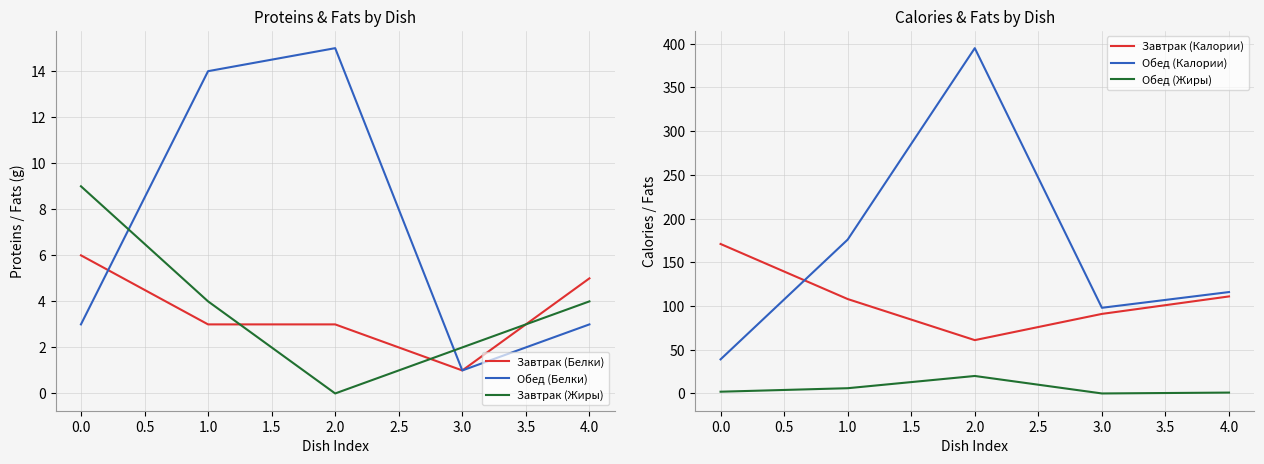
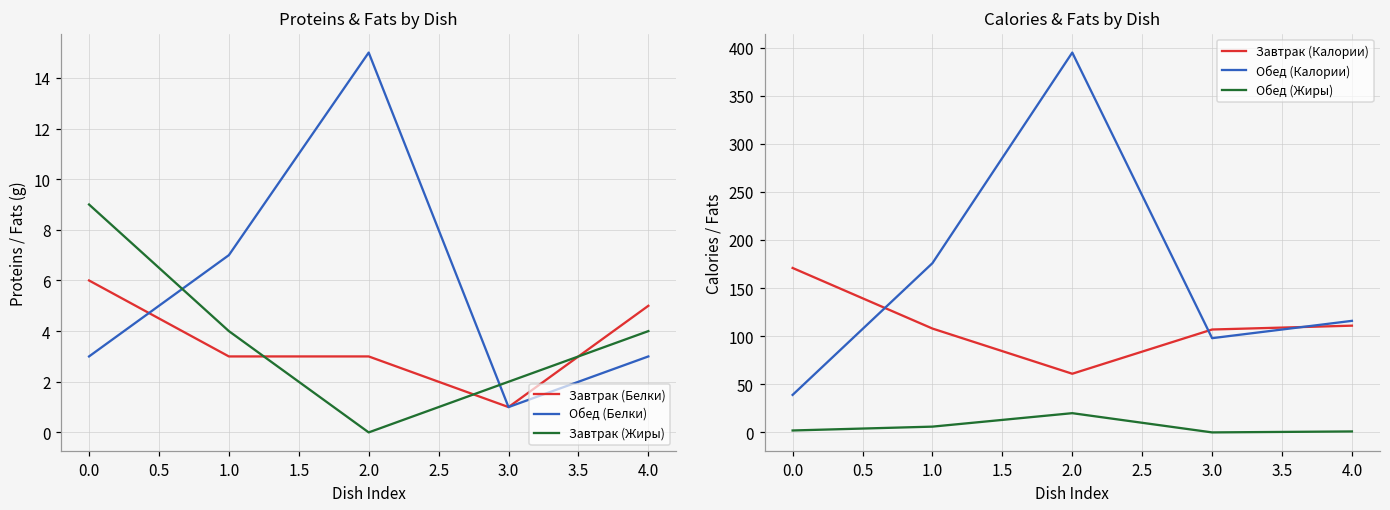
Proteins & Fats by Dish, Обед (Белки), 1.0: 14 -> 7
Calories & Fats by Dish, Завтрак (Калории), 3.0: 90 -> 110
